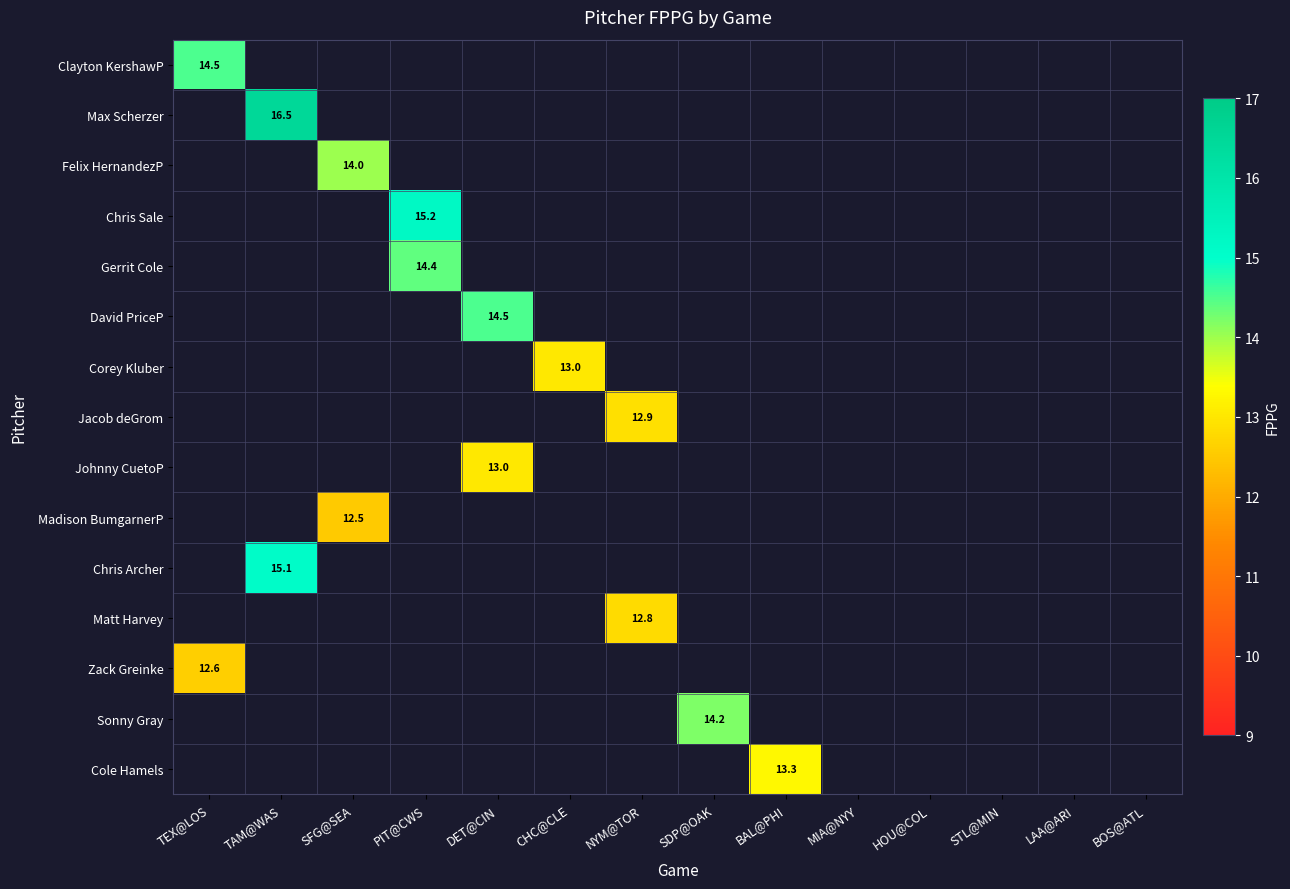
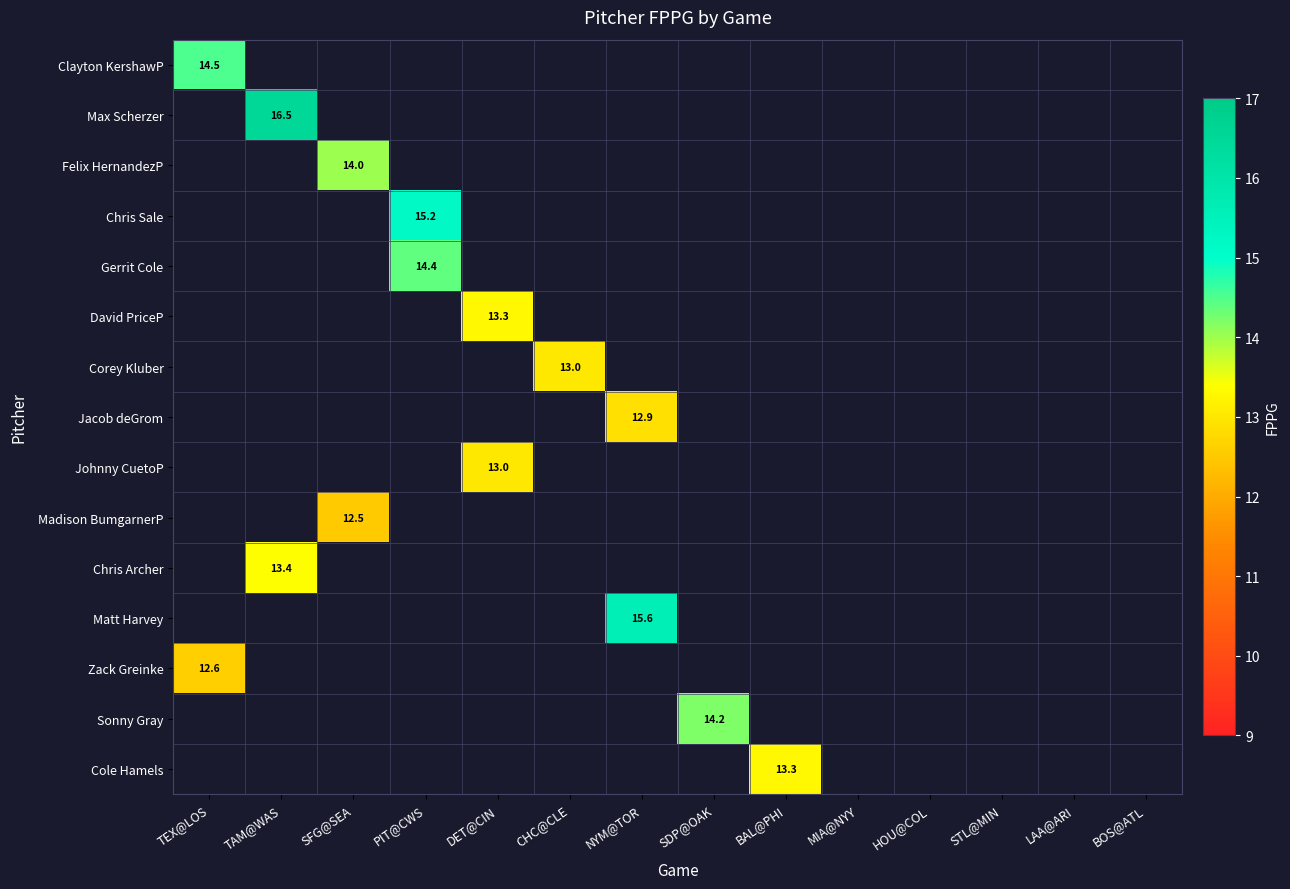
David PriceP, DET@CIN: 14.5 -> 13.3
Chris Archer, TAM@WAS: 15.1 -> 13.4
Matt Harvey, NYM@TOR: 12.8 -> 15.6
